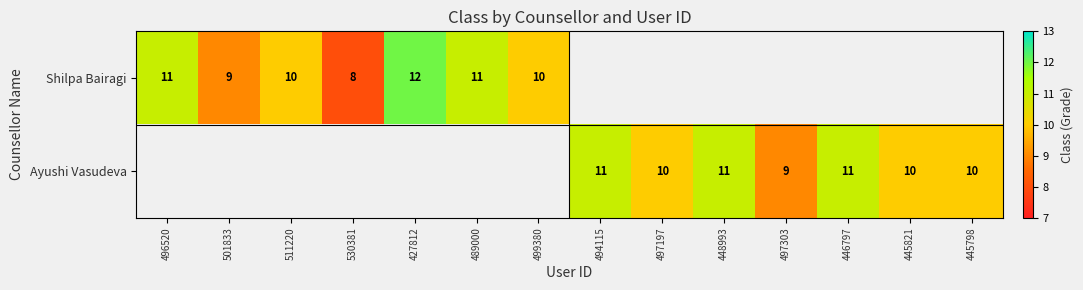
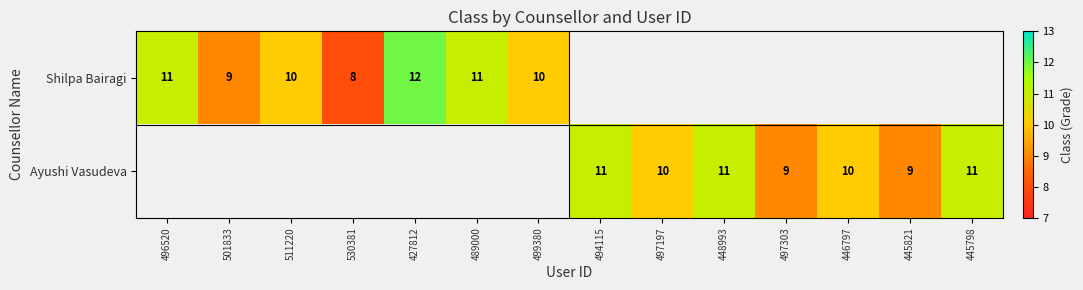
Ayushi Vasudeva, 446797: 11 -> 10
Ayushi Vasudeva, 445821: 10 -> 9
Ayushi Vasudeva, 445798: 10 -> 11
